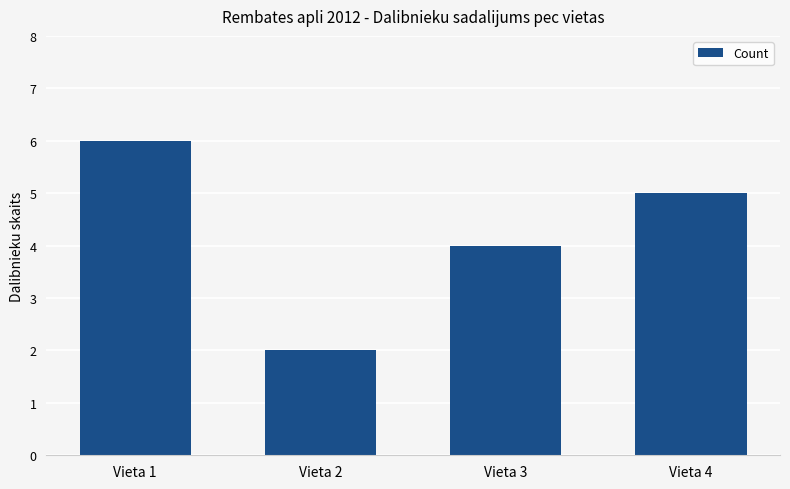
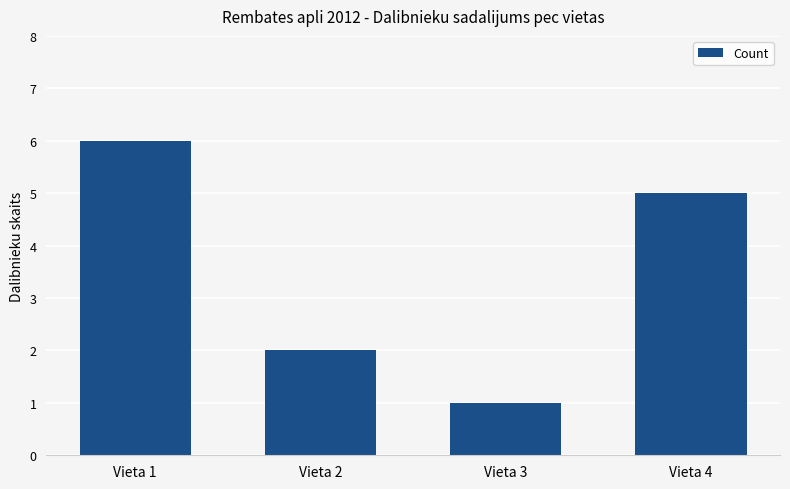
Vieta 3: 4 -> 1
